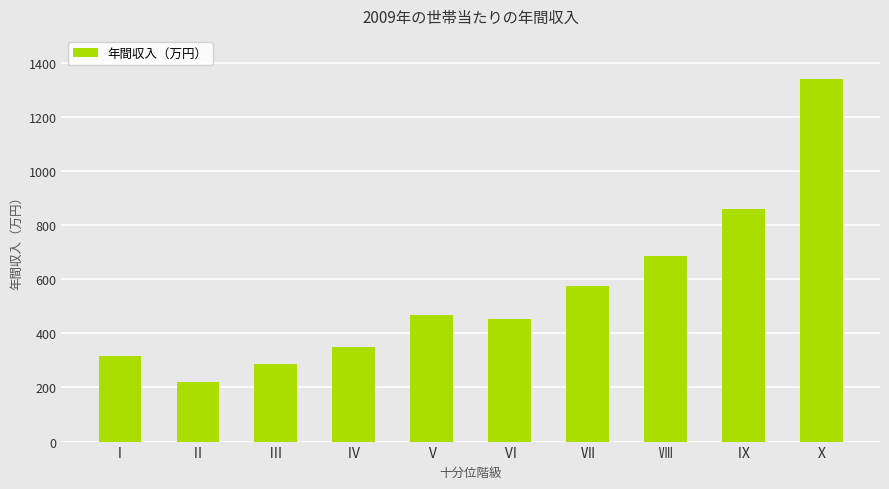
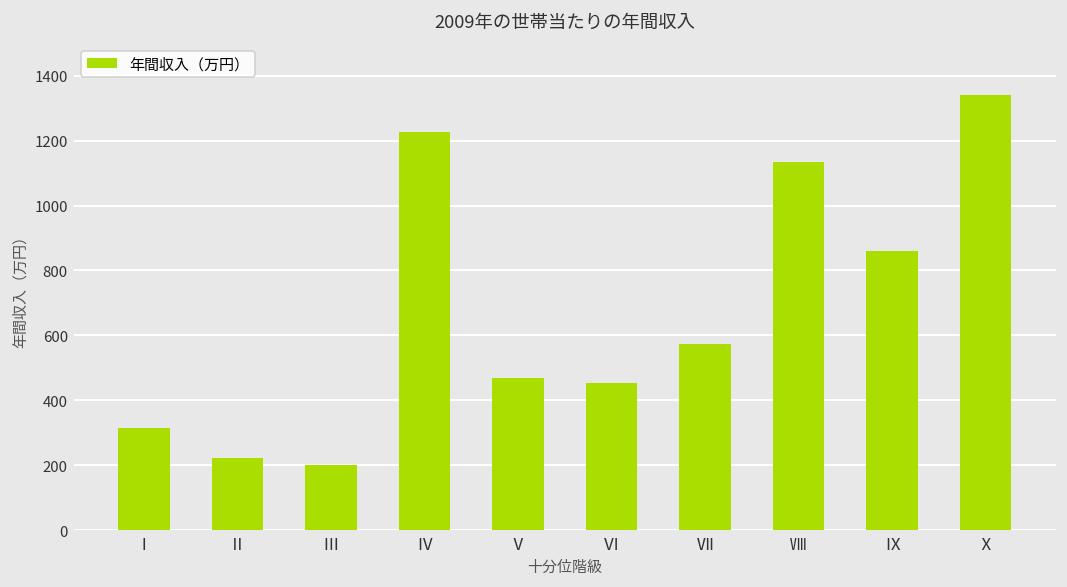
Ⅲ: 290 -> 200
Ⅳ: 350 -> 1230
Ⅷ: 690 -> 1140
